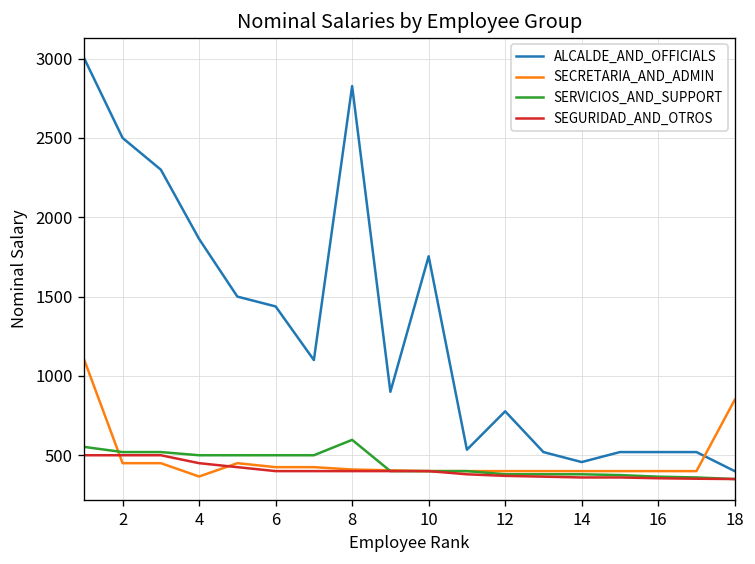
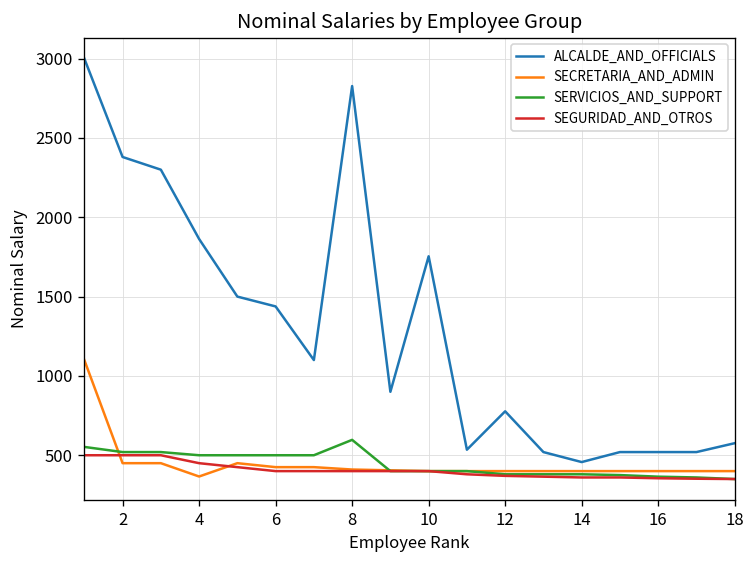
ALCALDE_AND_OFFICIALS, 2: 2500 -> 2380
ALCALDE_AND_OFFICIALS, 18: 400 -> 580
SECRETARIA_AND_ADMIN, 18: 850 -> 400
